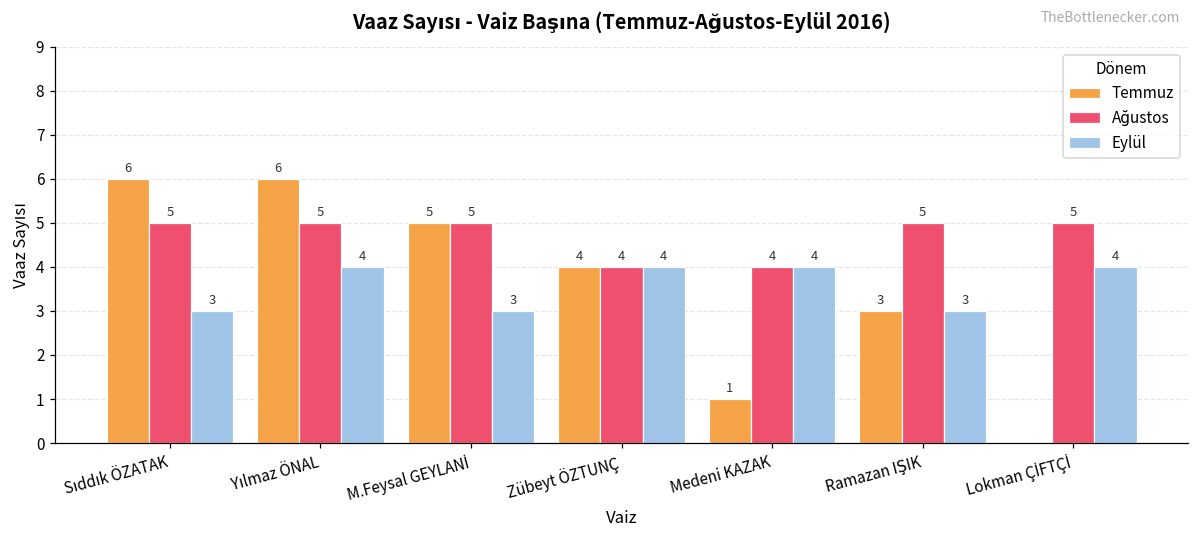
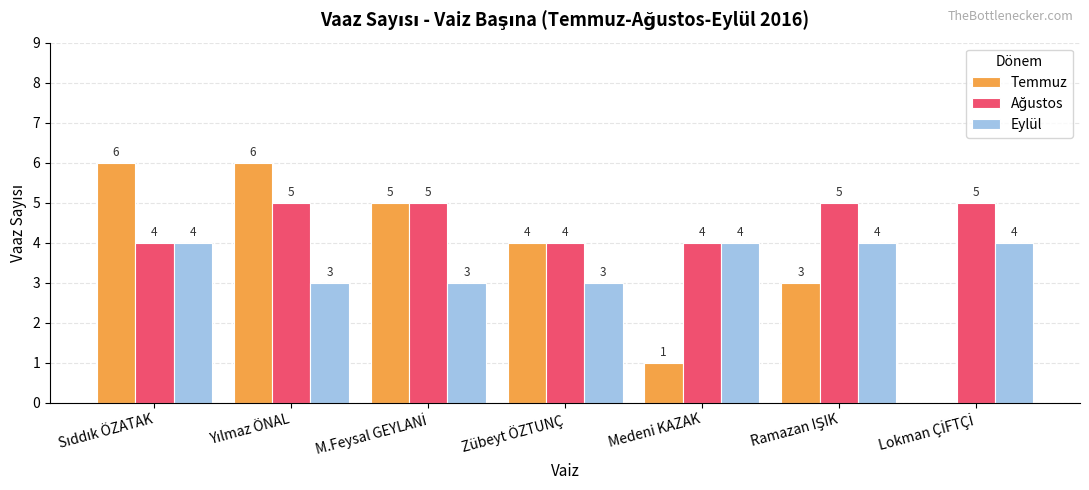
Ağustos, Sıddık ÖZATAK: 5 -> 4
Eylül, Sıddık ÖZATAK: 3 -> 4
Eylül, Yılmaz ÖNAL: 4 -> 3
Eylül, Zübeyt ÖZTUNÇ: 4 -> 3
Eylül, Ramazan IŞIK: 3 -> 4
